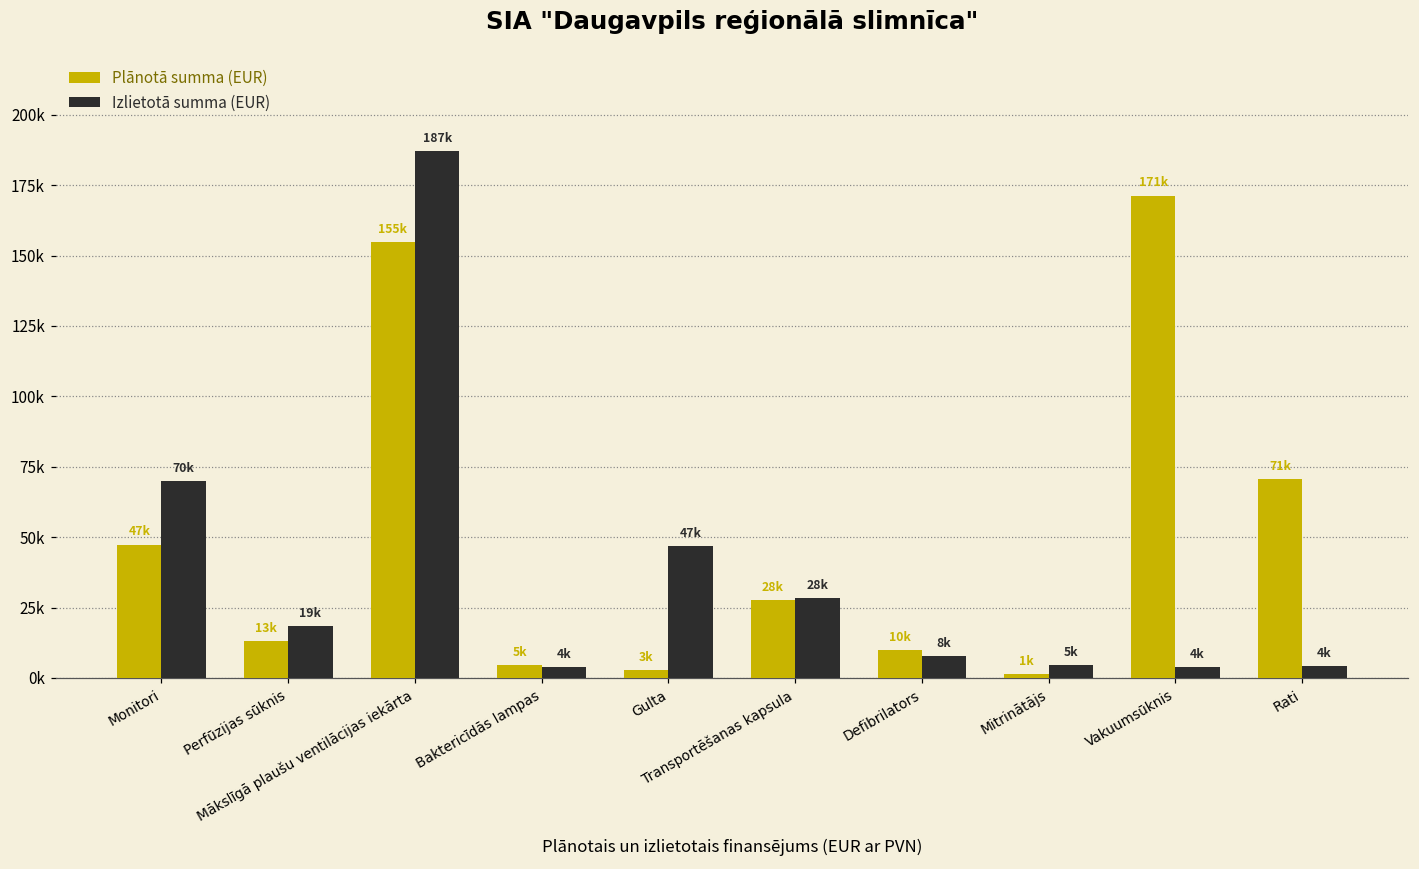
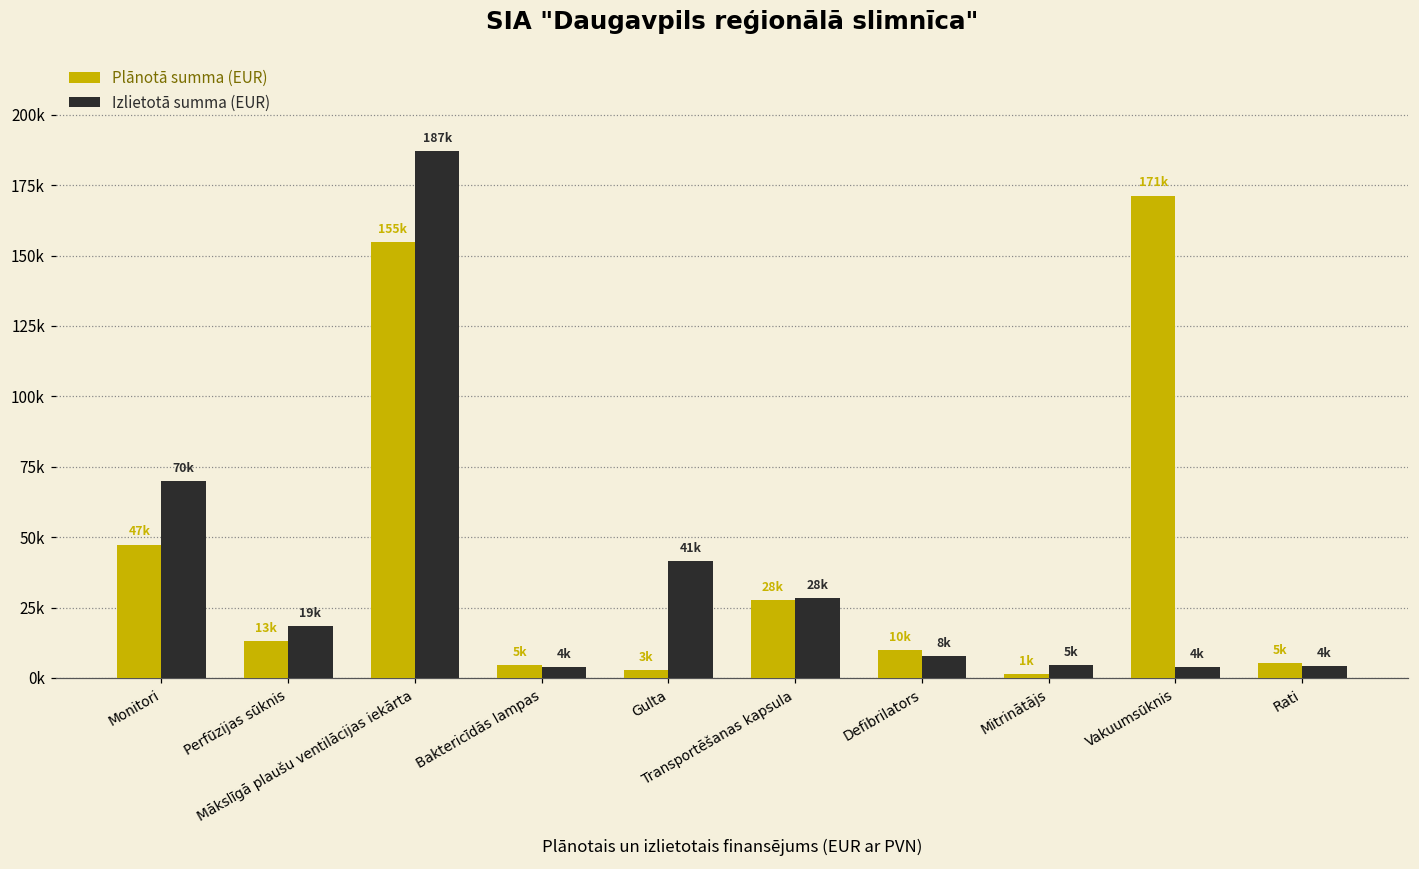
Izlietotā summa (EUR), Gulta: 47k -> 41k
Plānotā summa (EUR), Rati: 71k -> 5k
